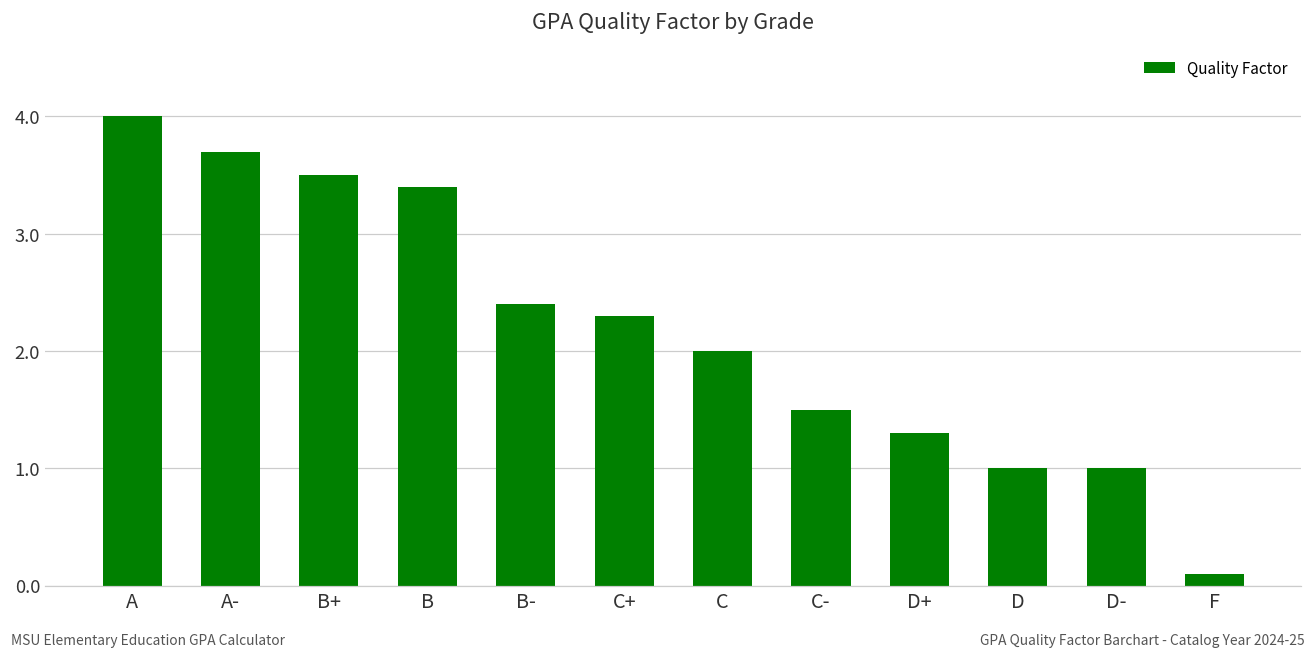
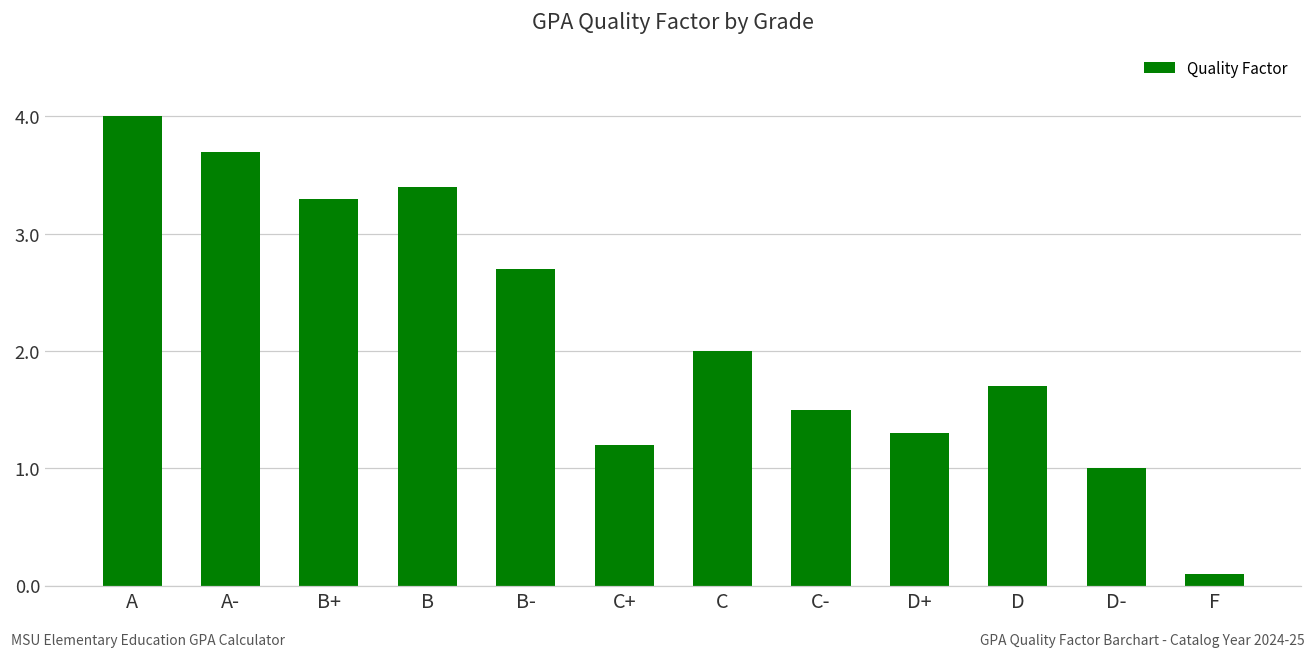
B+: 3.5 -> 3.3
B-: 2.4 -> 2.7
C+: 2.3 -> 1.2
D: 1.0 -> 1.7
